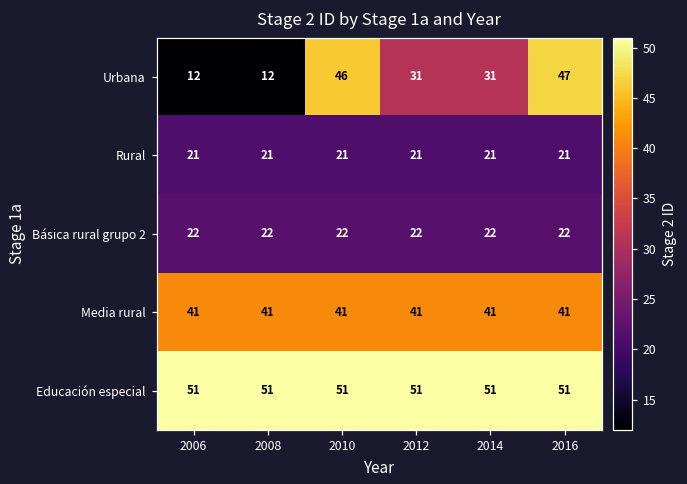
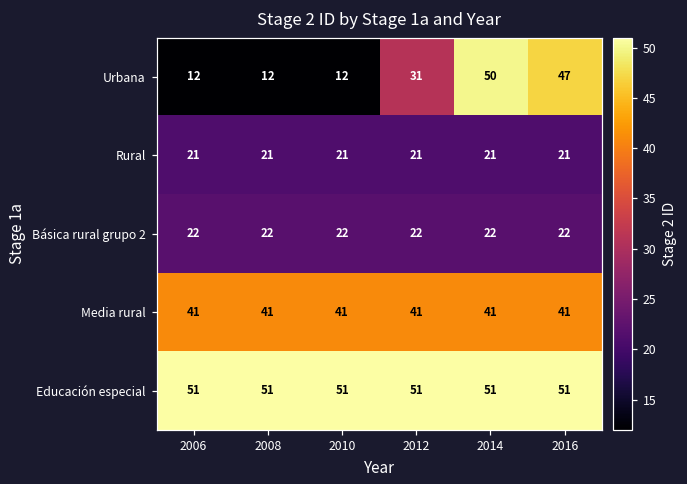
Urbana, 2010: 46 -> 12
Urbana, 2014: 31 -> 50
